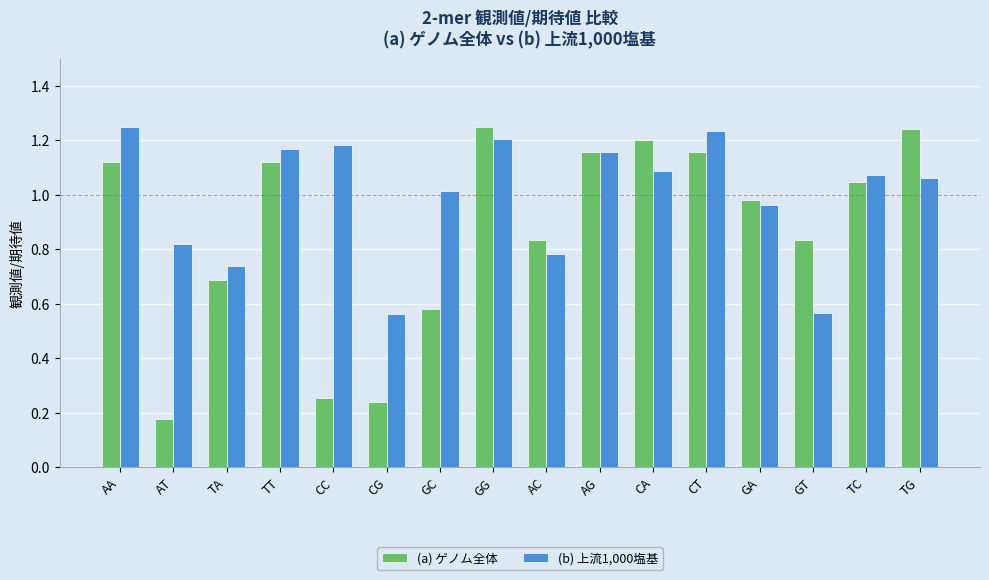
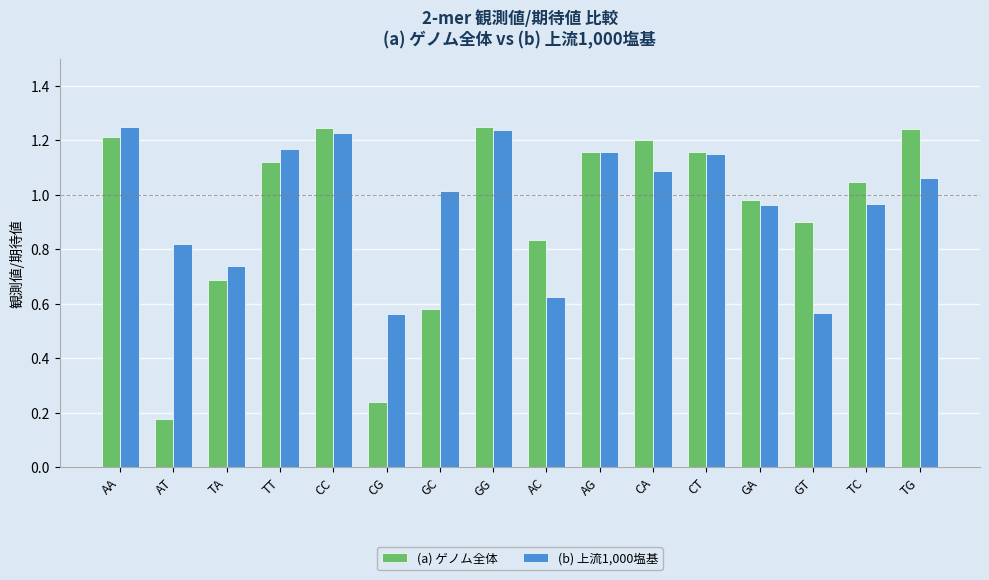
(a) ゲノム全体, AA: 1.12 -> 1.21
(a) ゲノム全体, CC: 0.25 -> 1.25
(b) 上流1,000塩基, CC: 1.18 -> 1.23
(b) 上流1,000塩基, GG: 1.21 -> 1.24
(b) 上流1,000塩基, AC: 0.78 -> 0.62
(b) 上流1,000塩基, CT: 1.23 -> 1.15
(a) ゲノム全体, GT: 0.83 -> 0.90
(b) 上流1,000塩基, TC: 1.07 -> 0.97
